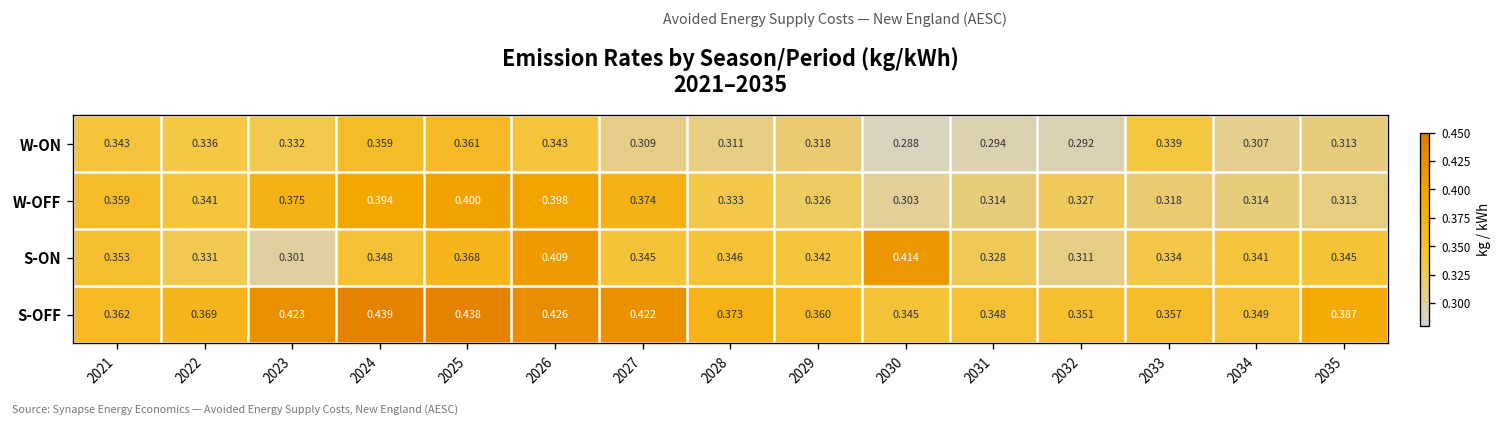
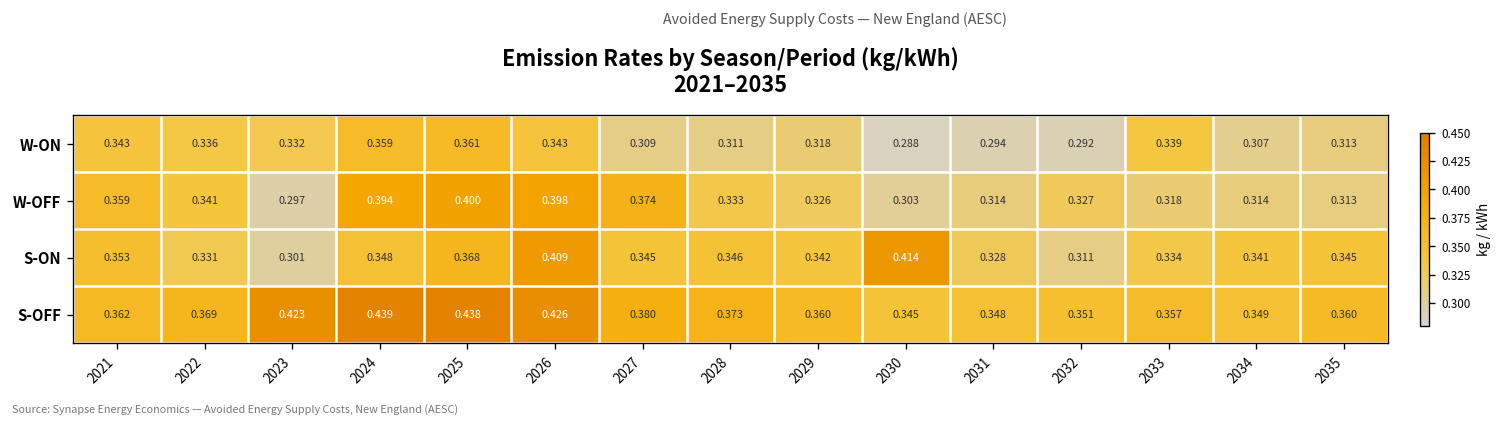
W-OFF, 2023: 0.375 -> 0.297
S-OFF, 2027: 0.422 -> 0.380
S-OFF, 2035: 0.387 -> 0.360
